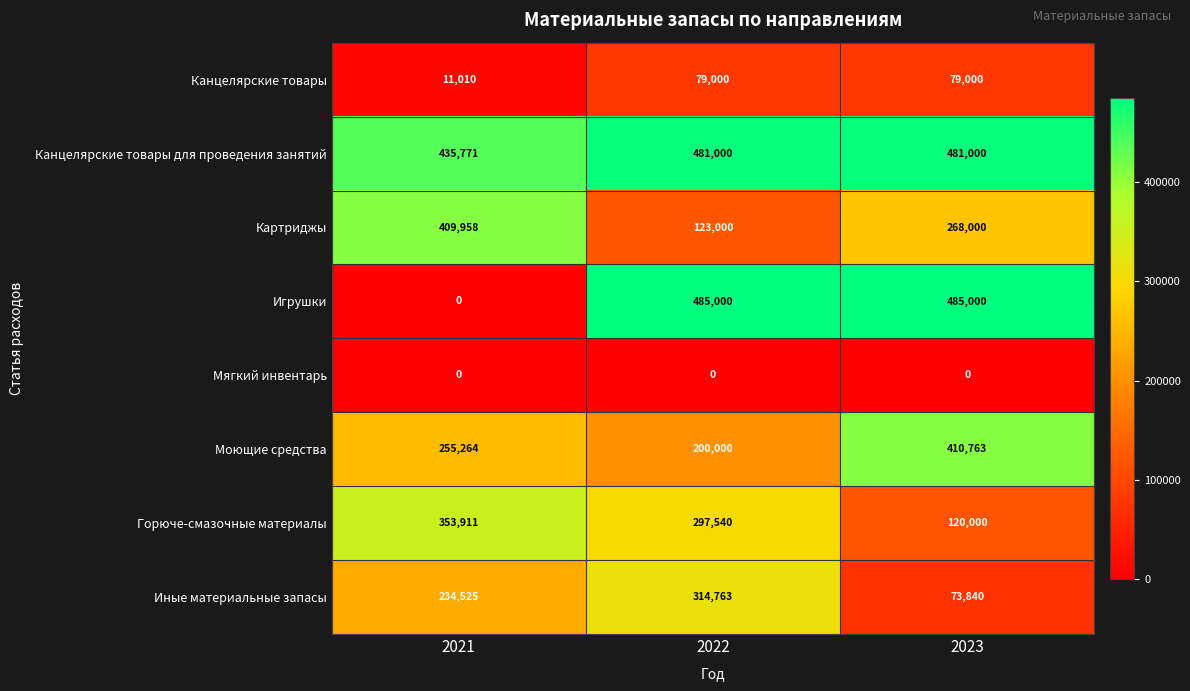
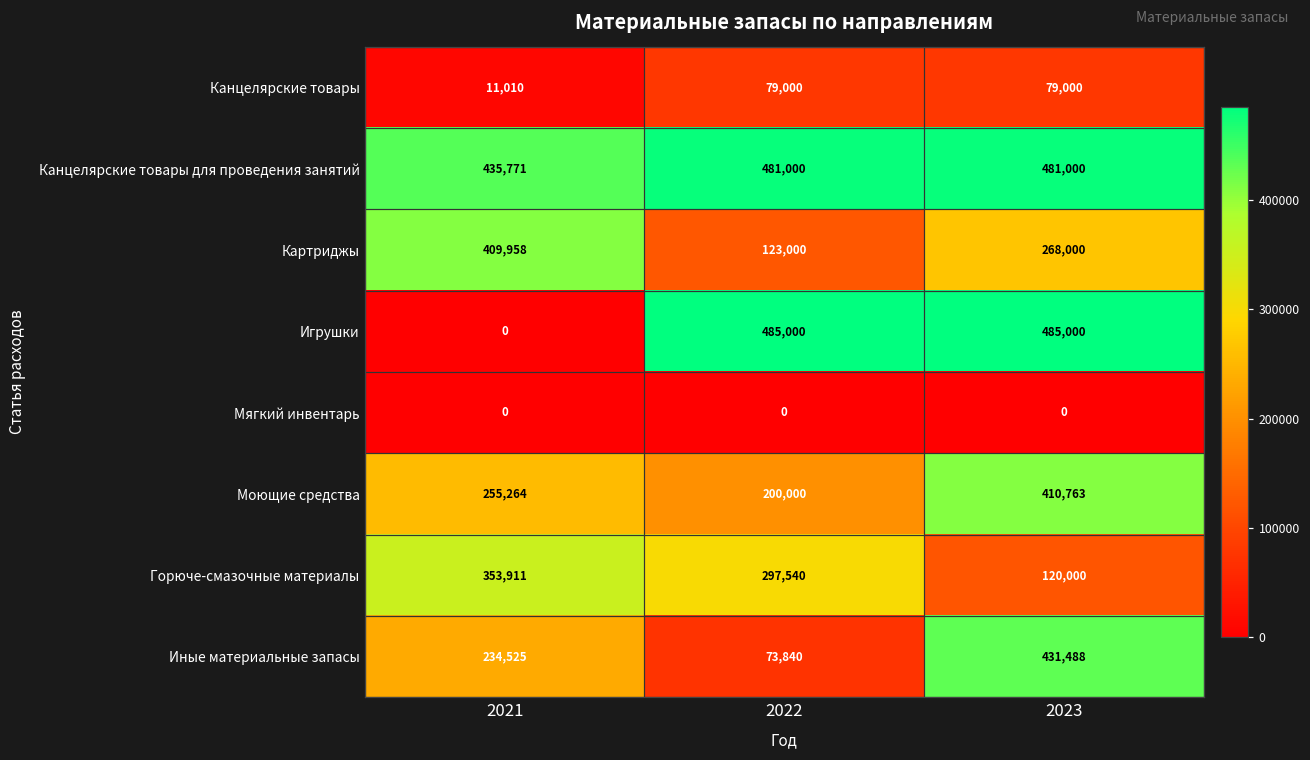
Иные материальные запасы, 2022: 314,763 -> 73,840
Иные материальные запасы, 2023: 73,840 -> 431,488
